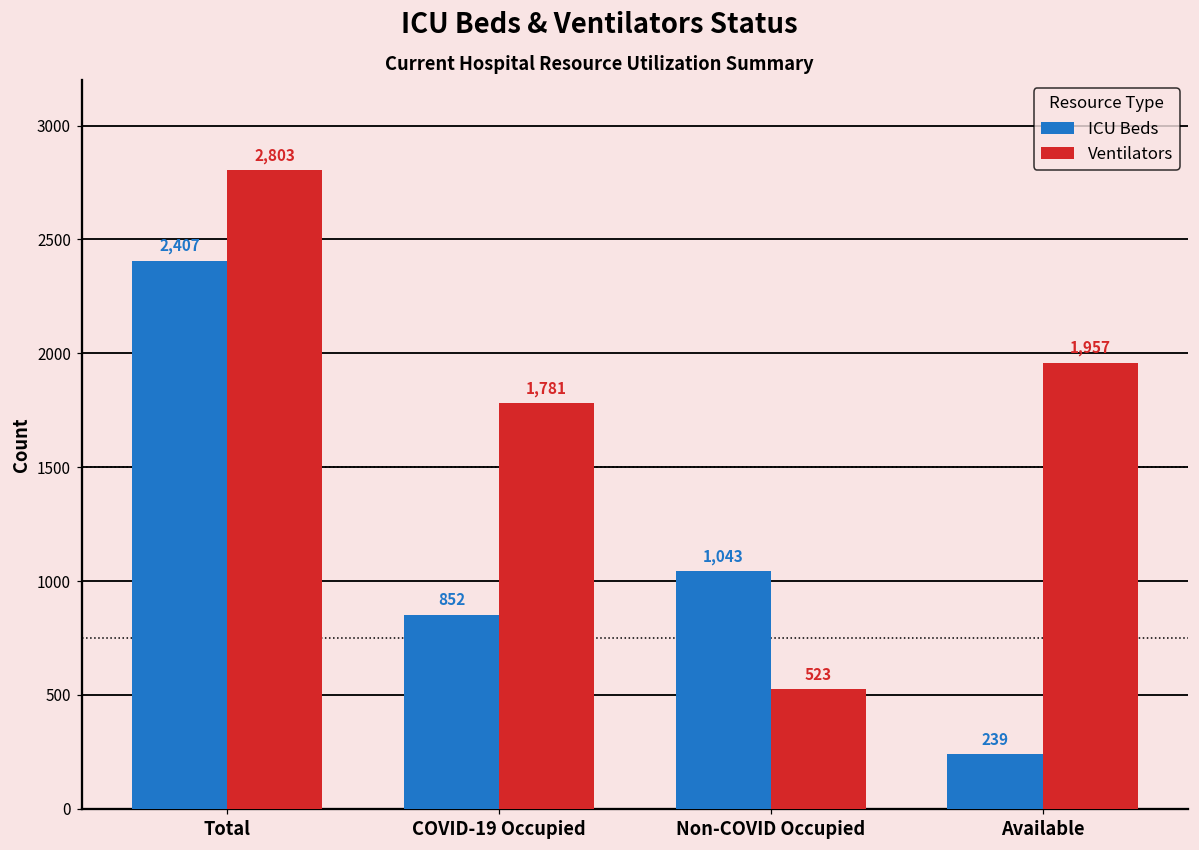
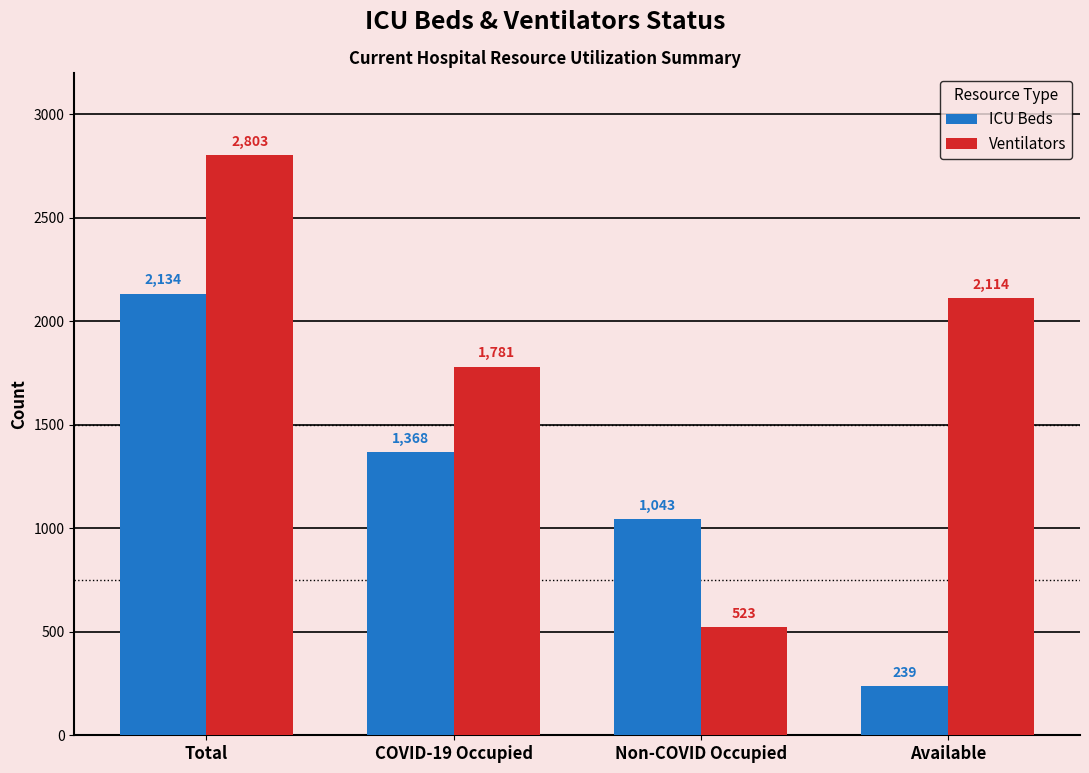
ICU Beds, Total: 2,407 -> 2,134
ICU Beds, COVID-19 Occupied: 852 -> 1,368
Ventilators, Available: 1,957 -> 2,114
